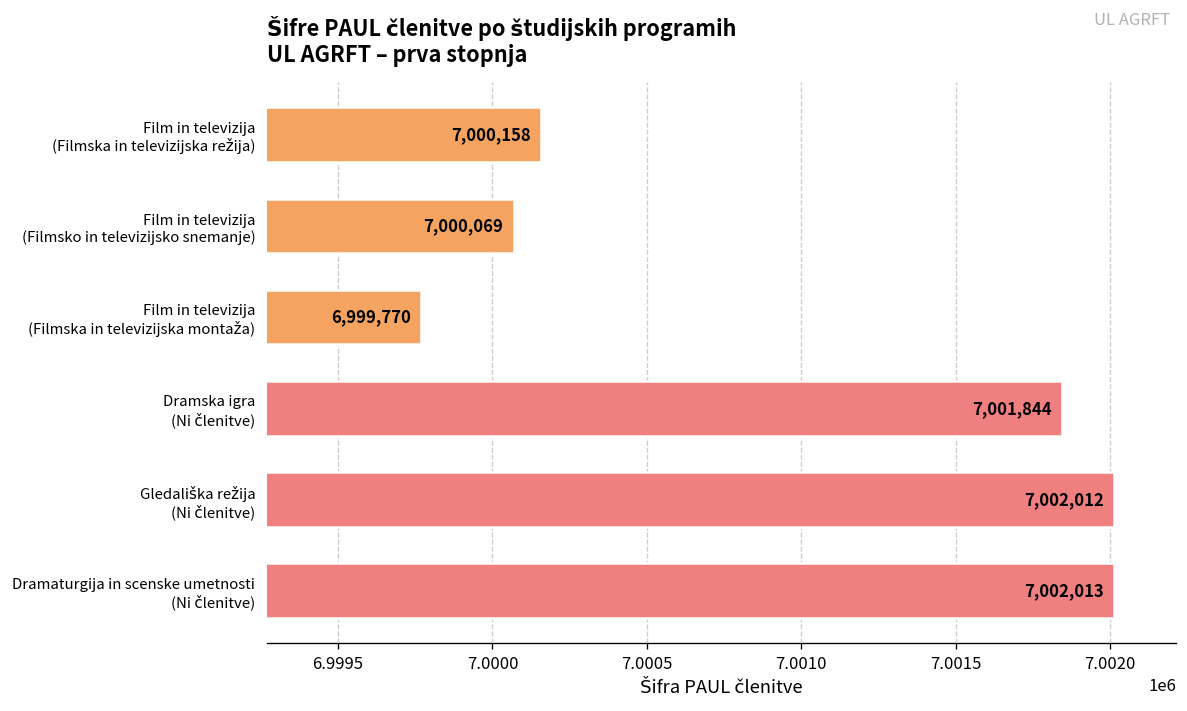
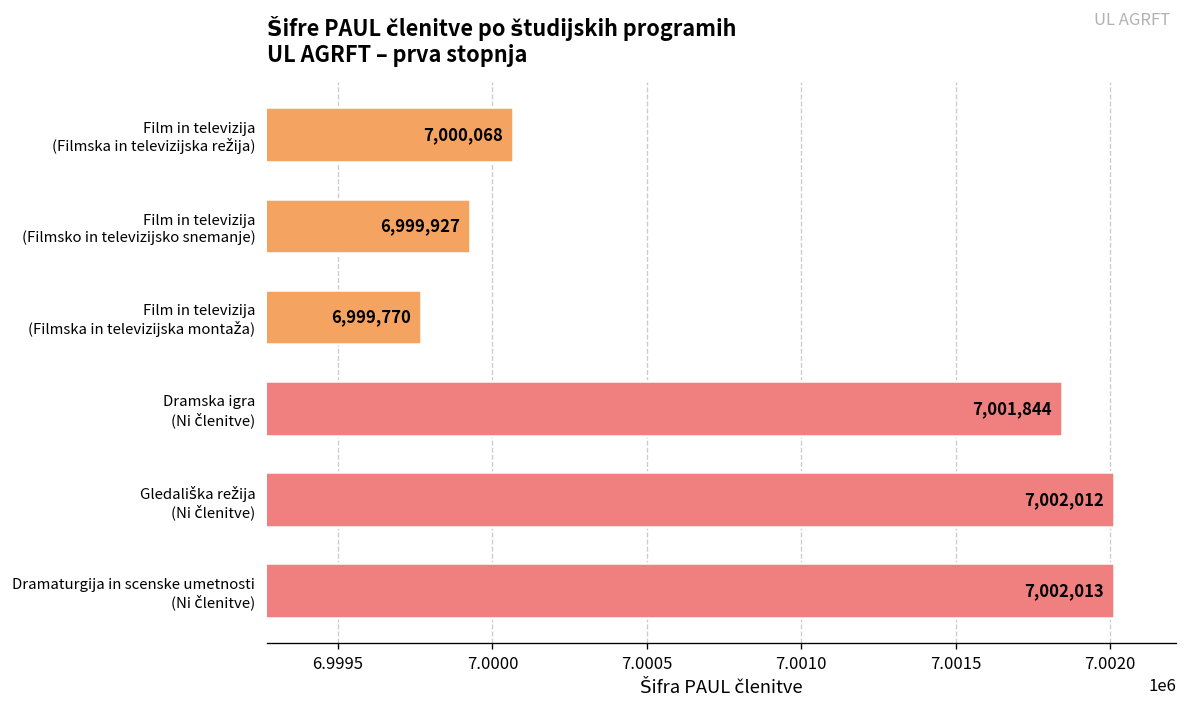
Film in televizija (Filmska in televizijska režija): 7,000,158 -> 7,000,068
Film in televizija (Filmsko in televizijsko snemanje): 7,000,069 -> 6,999,927
